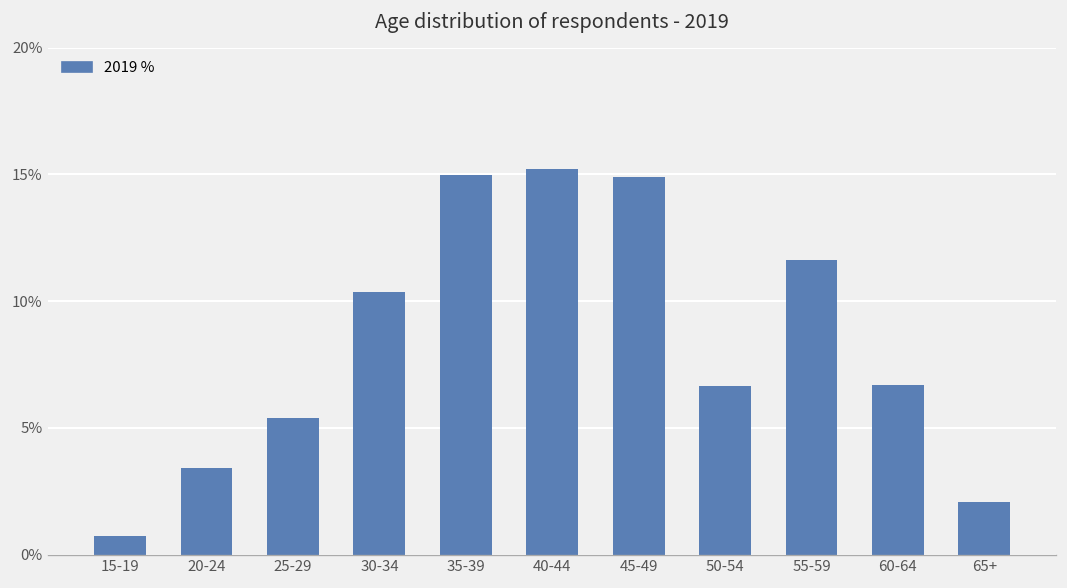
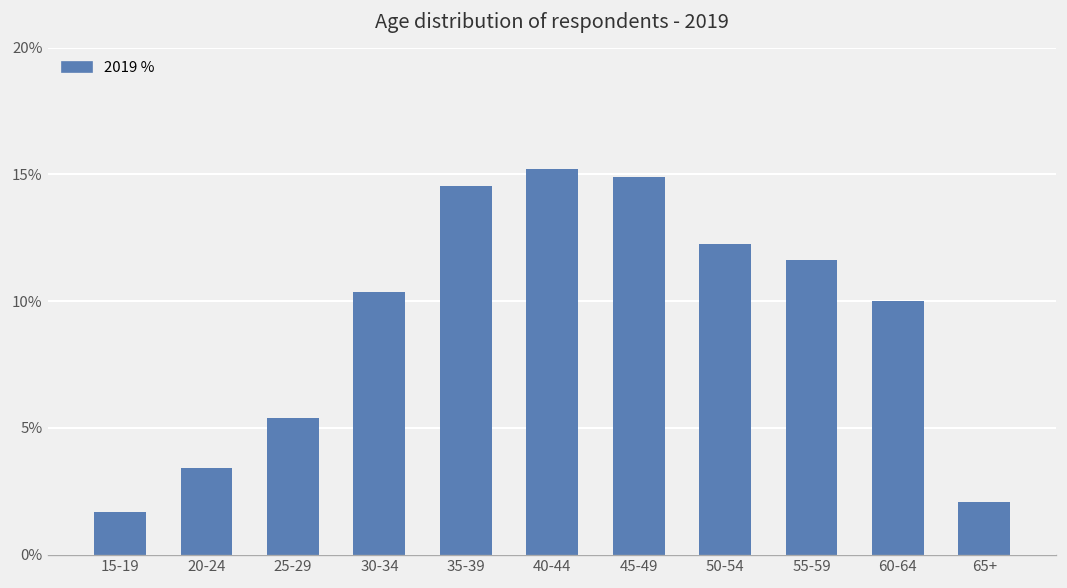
15-19: 0.8% -> 1.7%
35-39: 15.0% -> 14.5%
50-54: 6.7% -> 12.3%
60-64: 6.7% -> 10.0%
